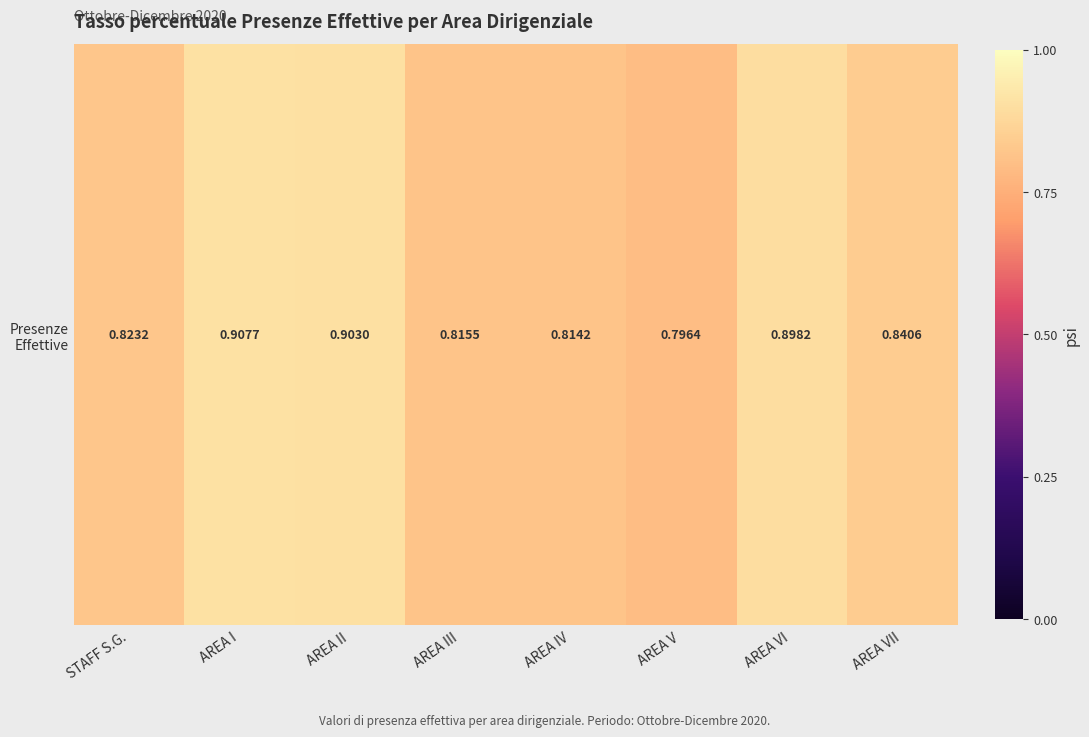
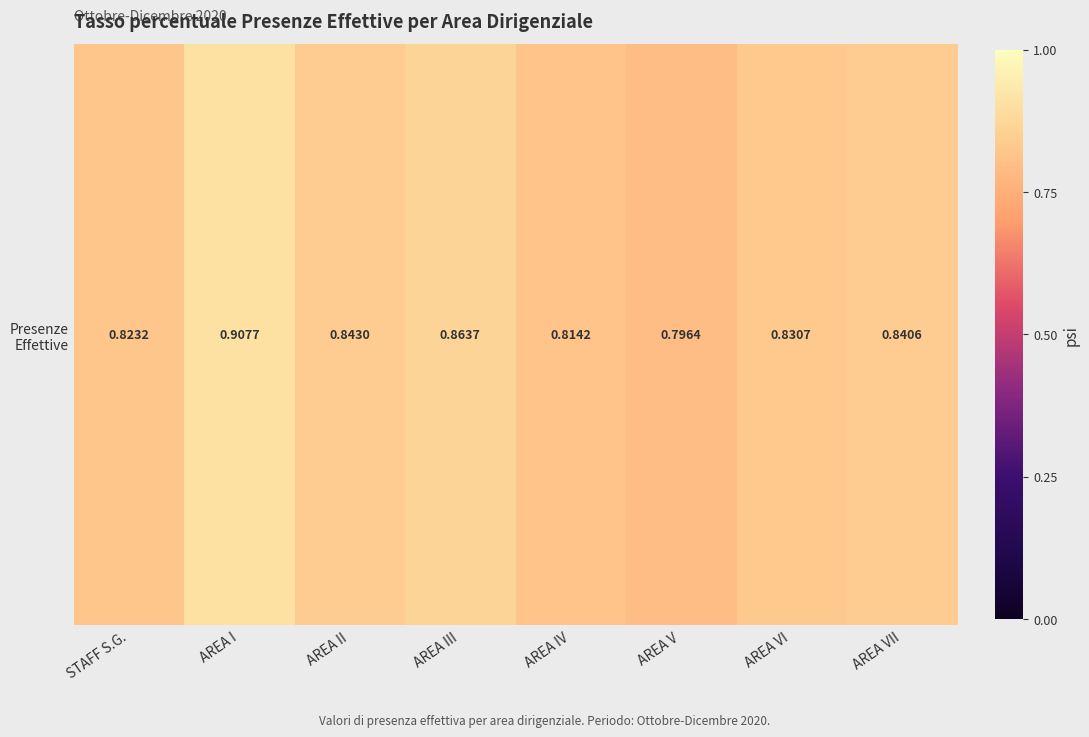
Presenze Effettive, AREA II: 0.9030 -> 0.8430
Presenze Effettive, AREA III: 0.8155 -> 0.8637
Presenze Effettive, AREA VI: 0.8982 -> 0.8307
